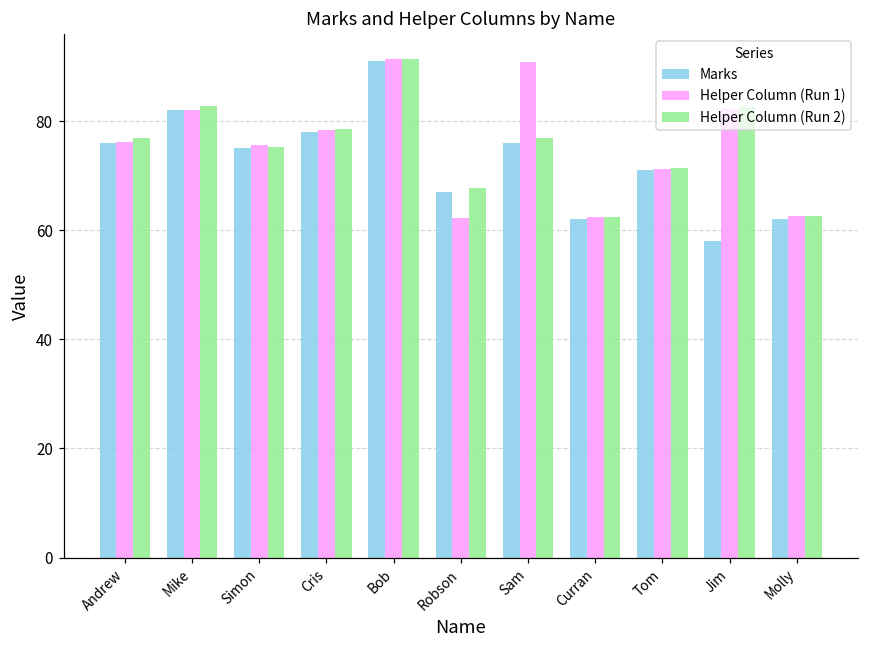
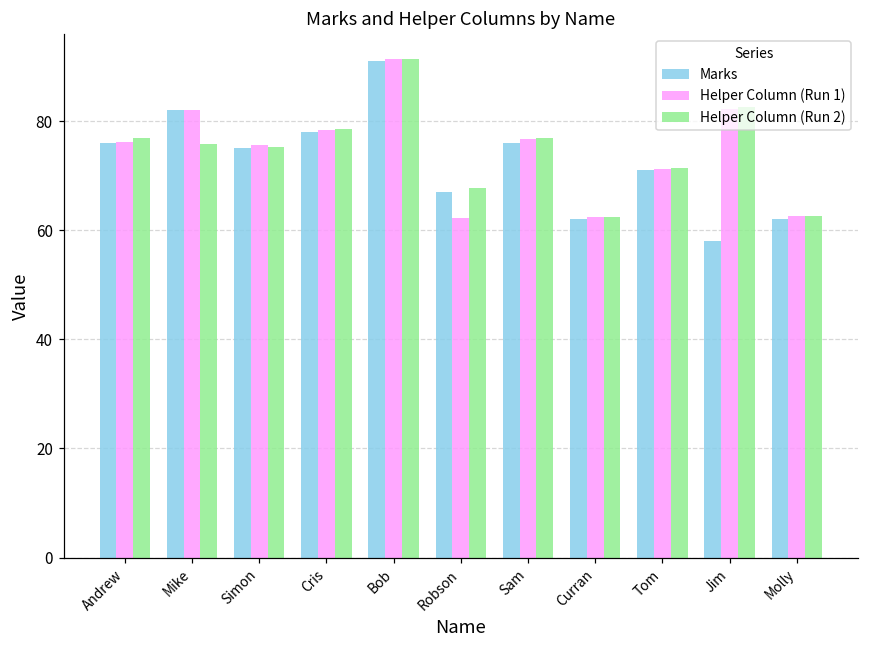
Helper Column (Run 2), Mike: 83 -> 76
Helper Column (Run 1), Sam: 91 -> 77
